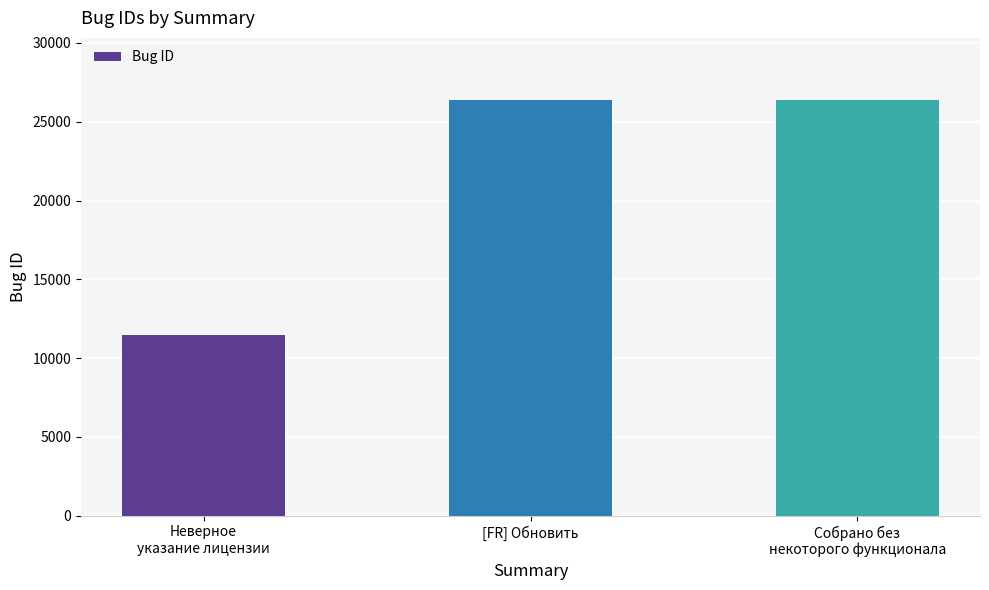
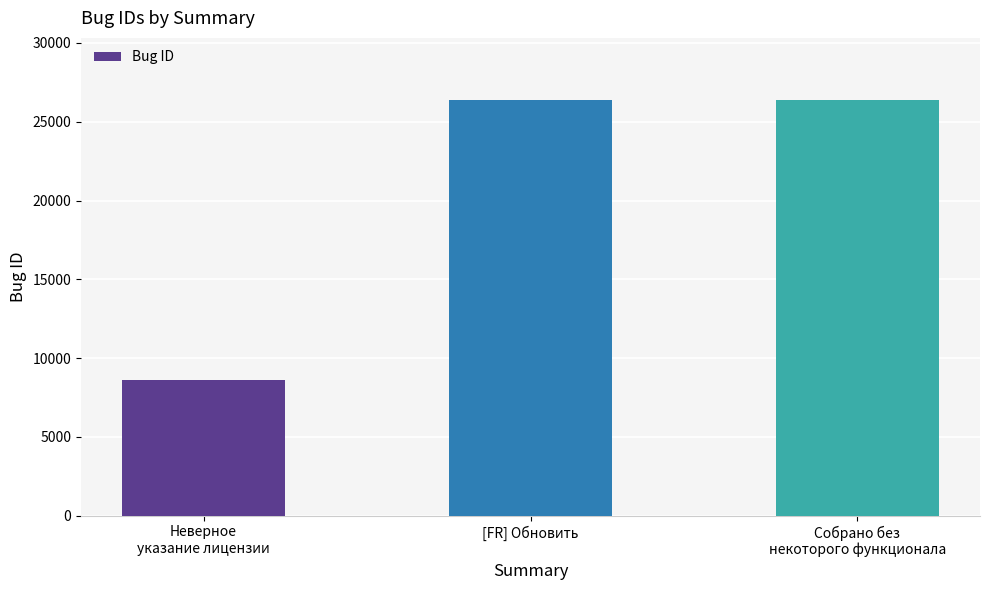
Неверное указание лицензии: 11500 -> 8600
